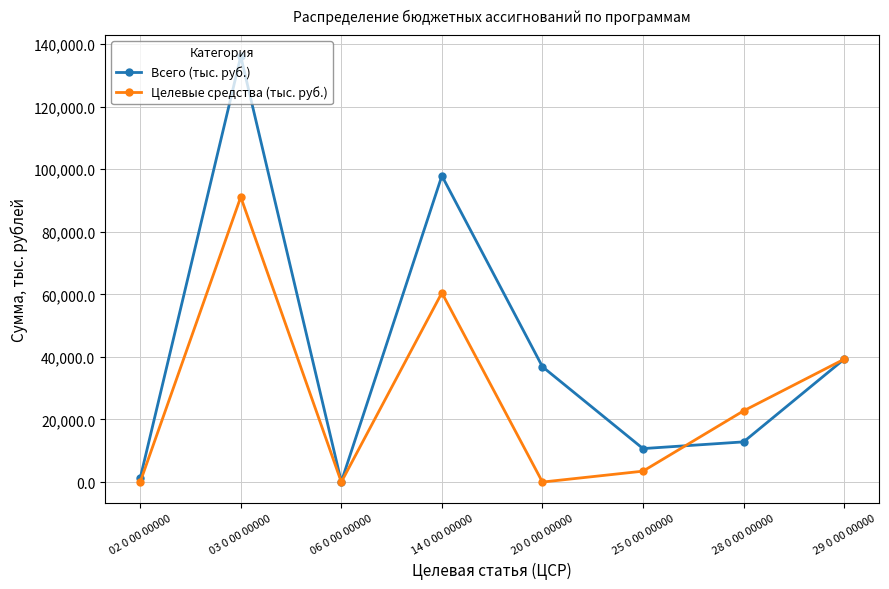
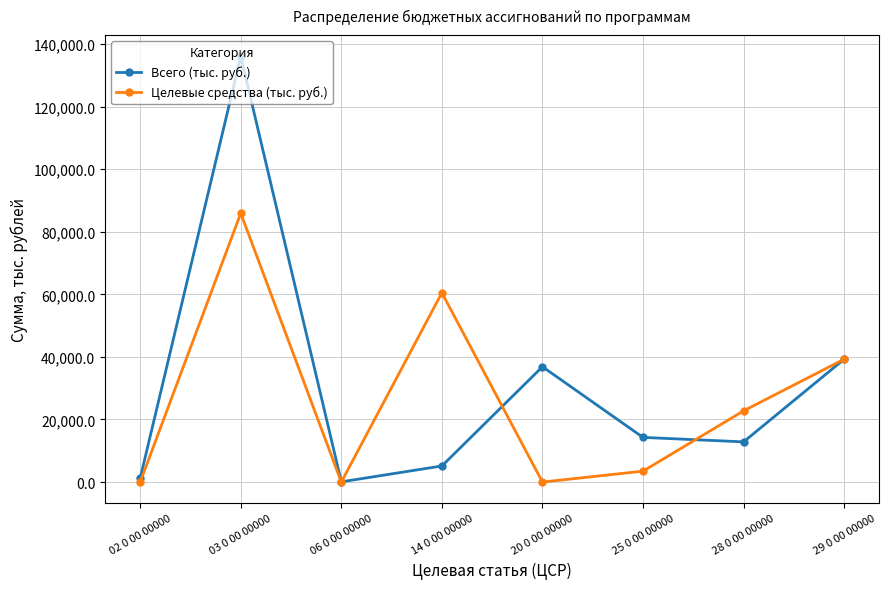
Целевые средства (тыс. руб.), 03 0 00 00000: 91,000 -> 86,000
Всего (тыс. руб.), 14 0 00 00000: 98,000 -> 5,000
Всего (тыс. руб.), 25 0 00 00000: 11,000 -> 14,000
